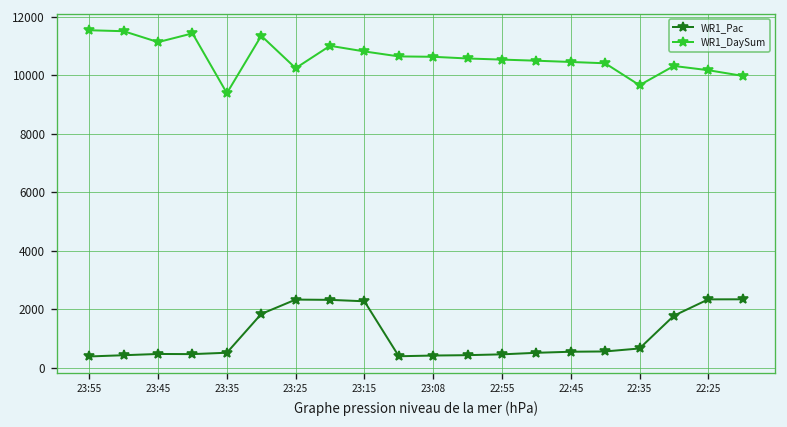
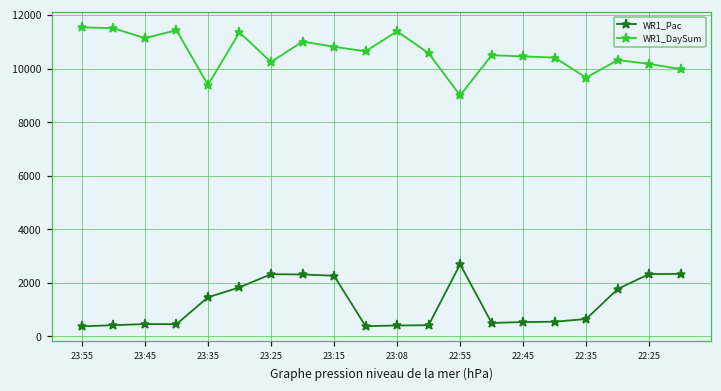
WR1_Pac, 23:35: 500 -> 1500
WR1_DaySum, 23:08: 10600 -> 11400
WR1_Pac, 22:55: 500 -> 2700
WR1_DaySum, 22:55: 10500 -> 9000
